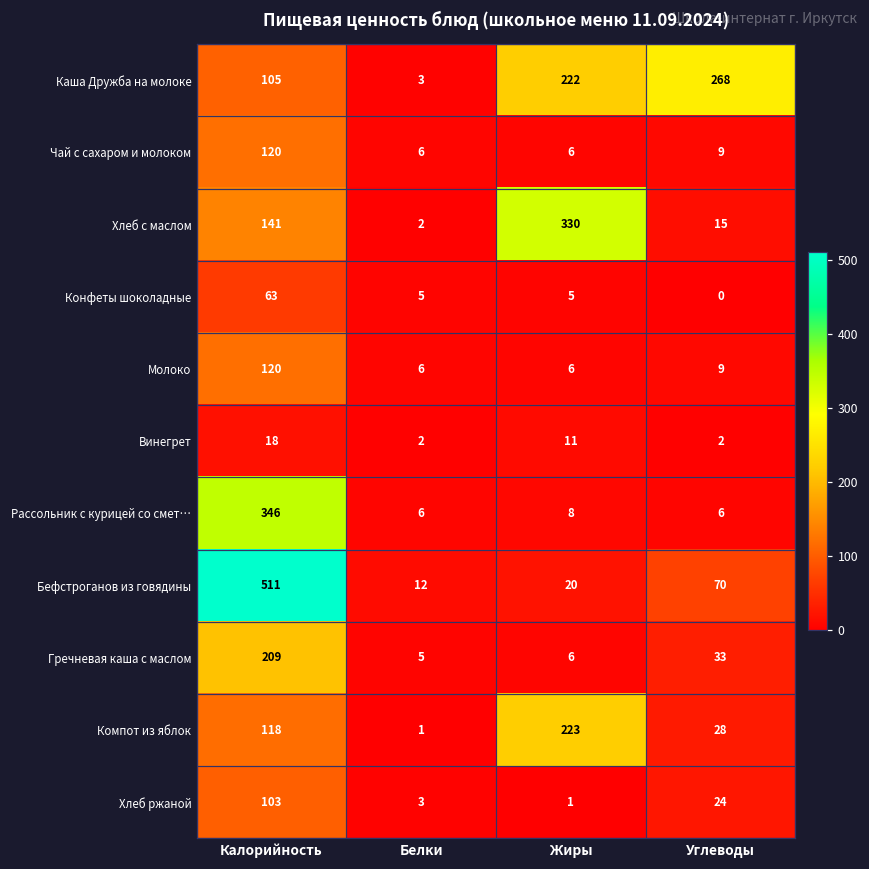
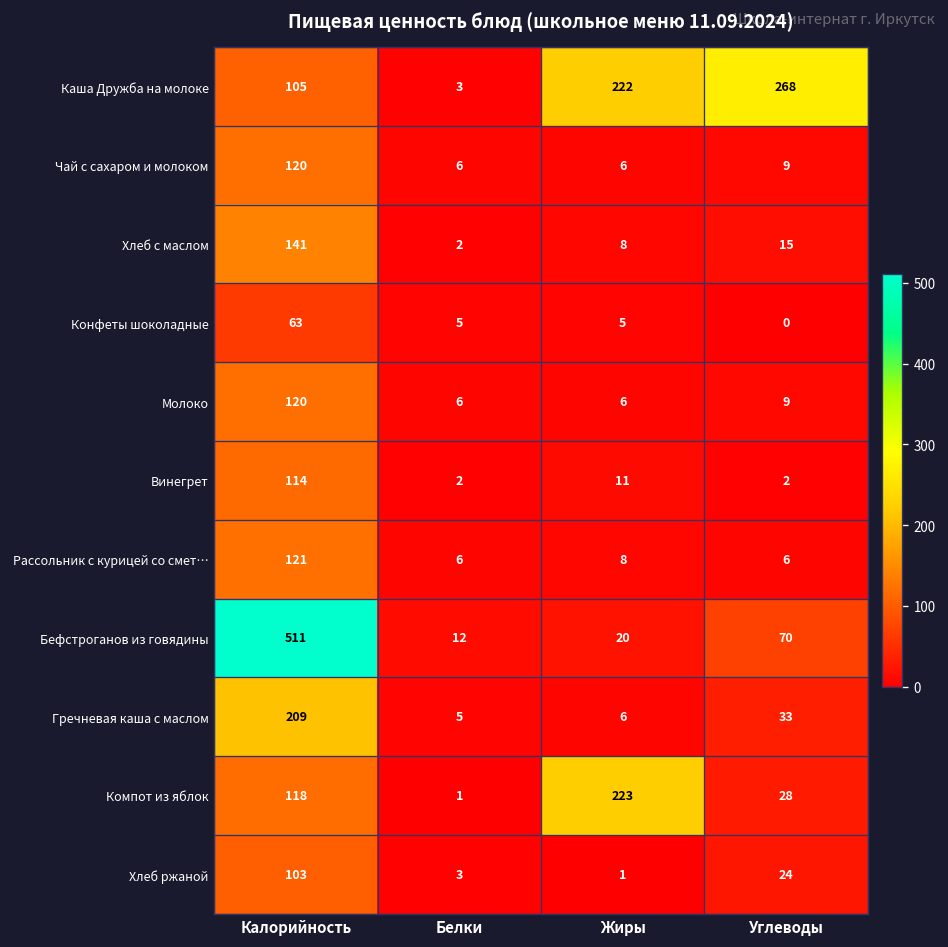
Хлеб с маслом, Жиры: 330 -> 8
Винегрет, Калорийность: 18 -> 114
Рассольник с курицей со смет…, Калорийность: 346 -> 121
